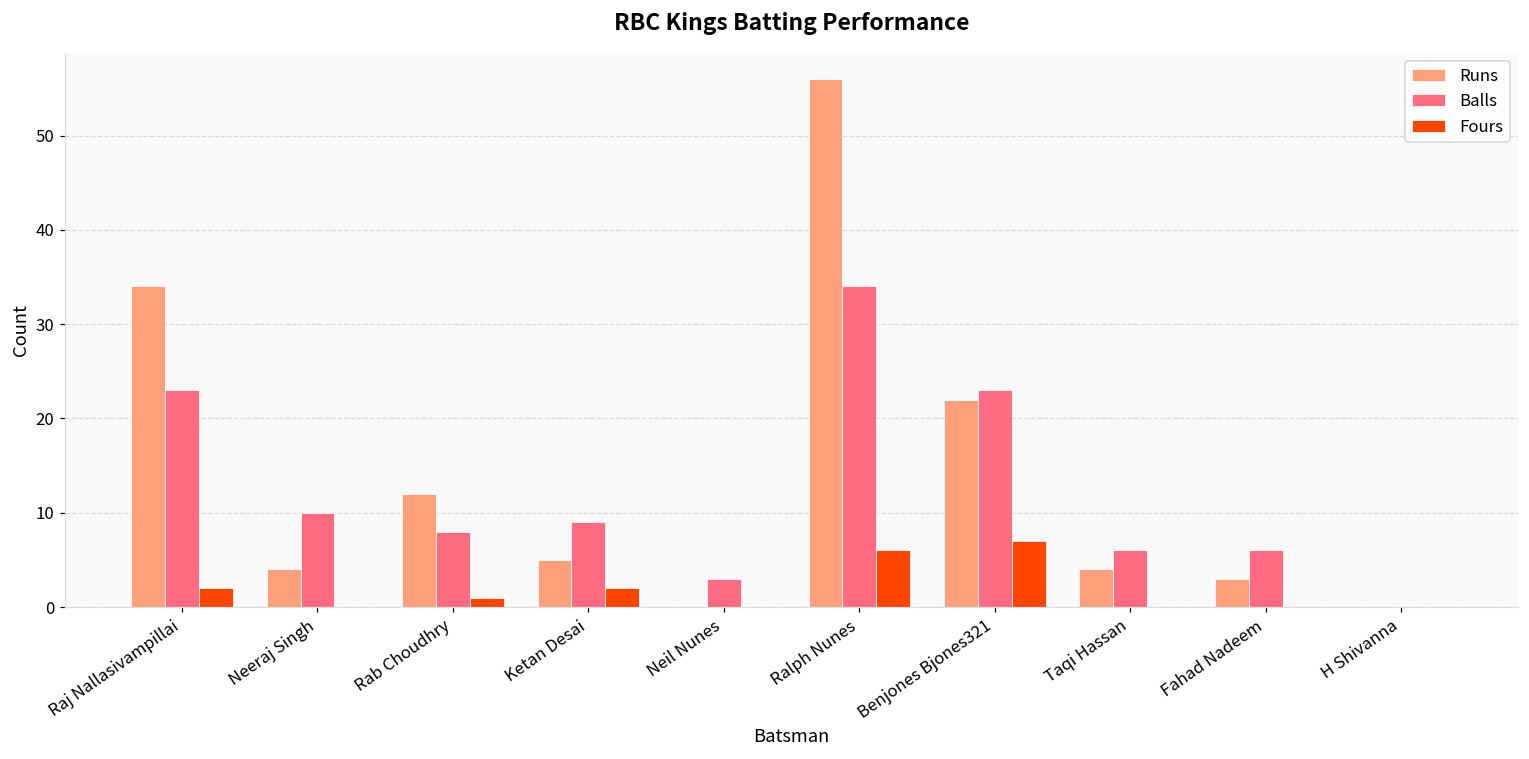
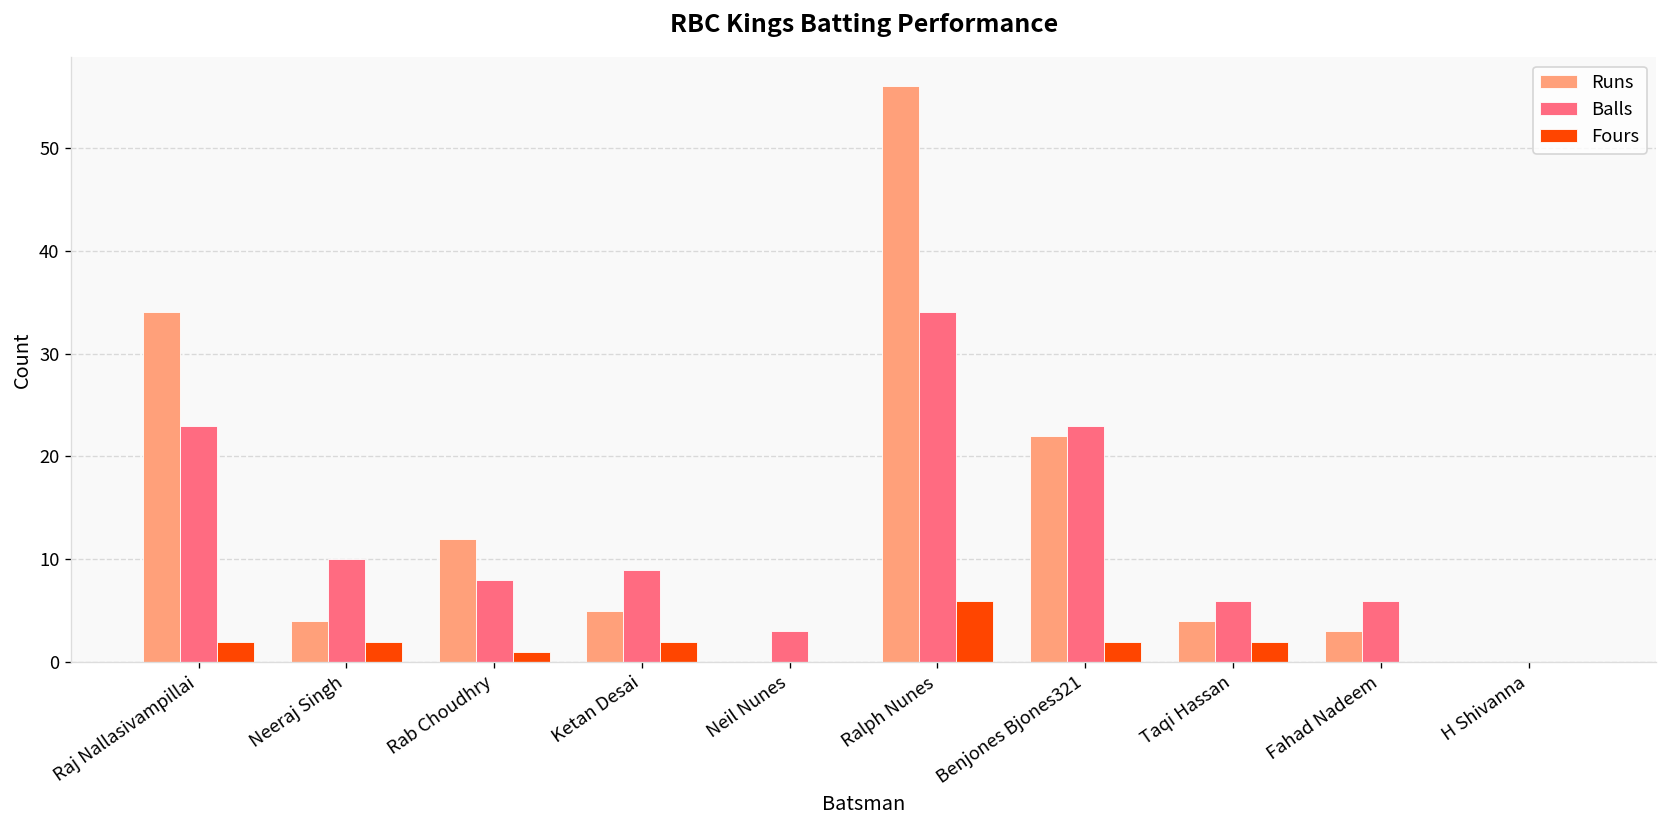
Fours, Neeraj Singh: 0 -> 2
Fours, Benjones Bjones321: 7 -> 2
Fours, Taqi Hassan: 0 -> 2
